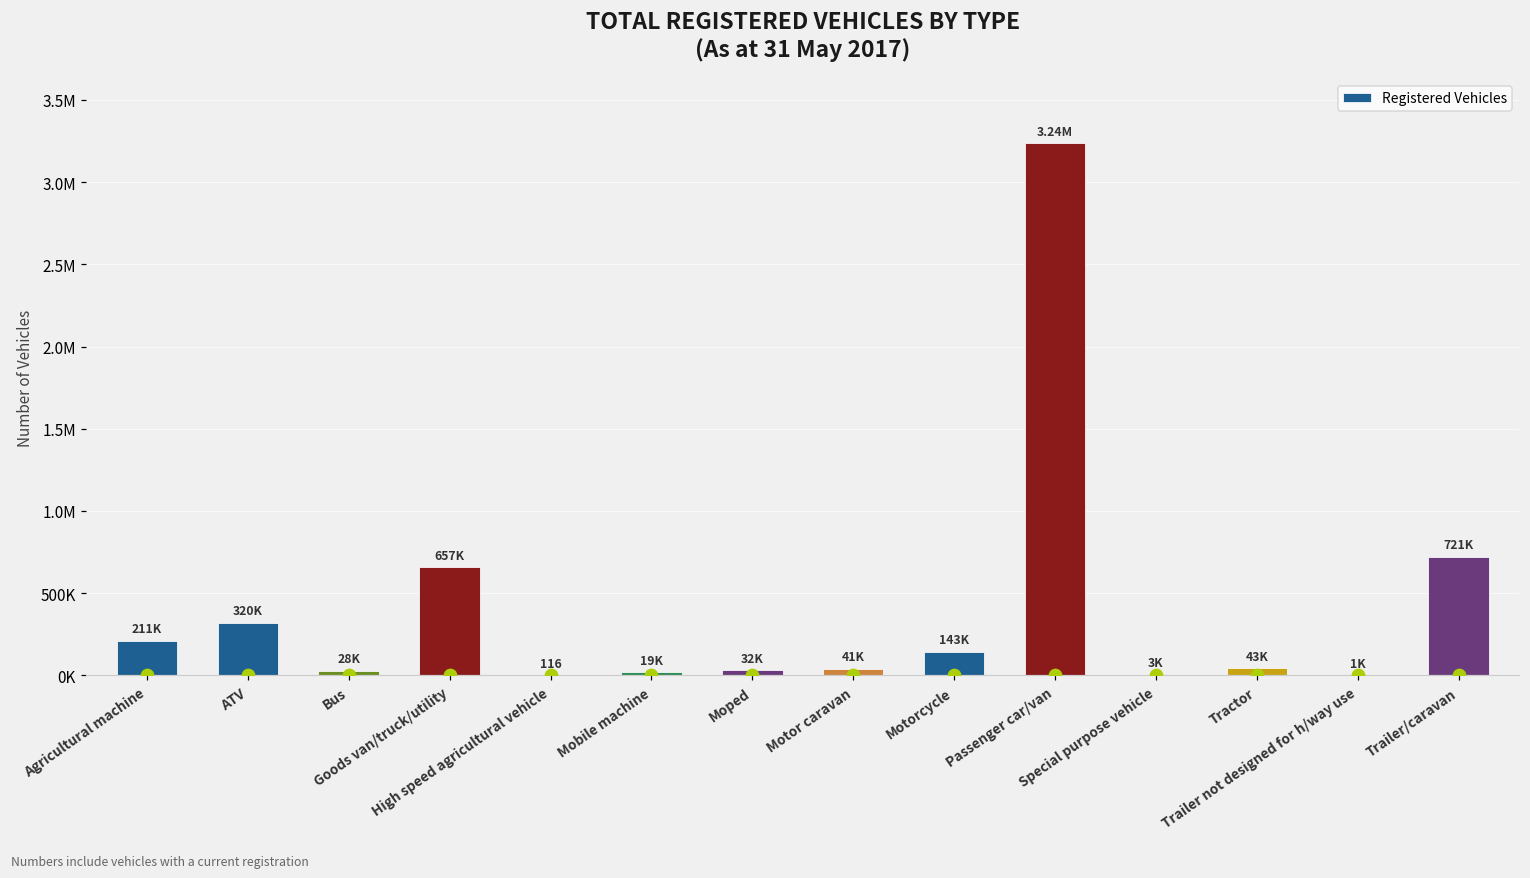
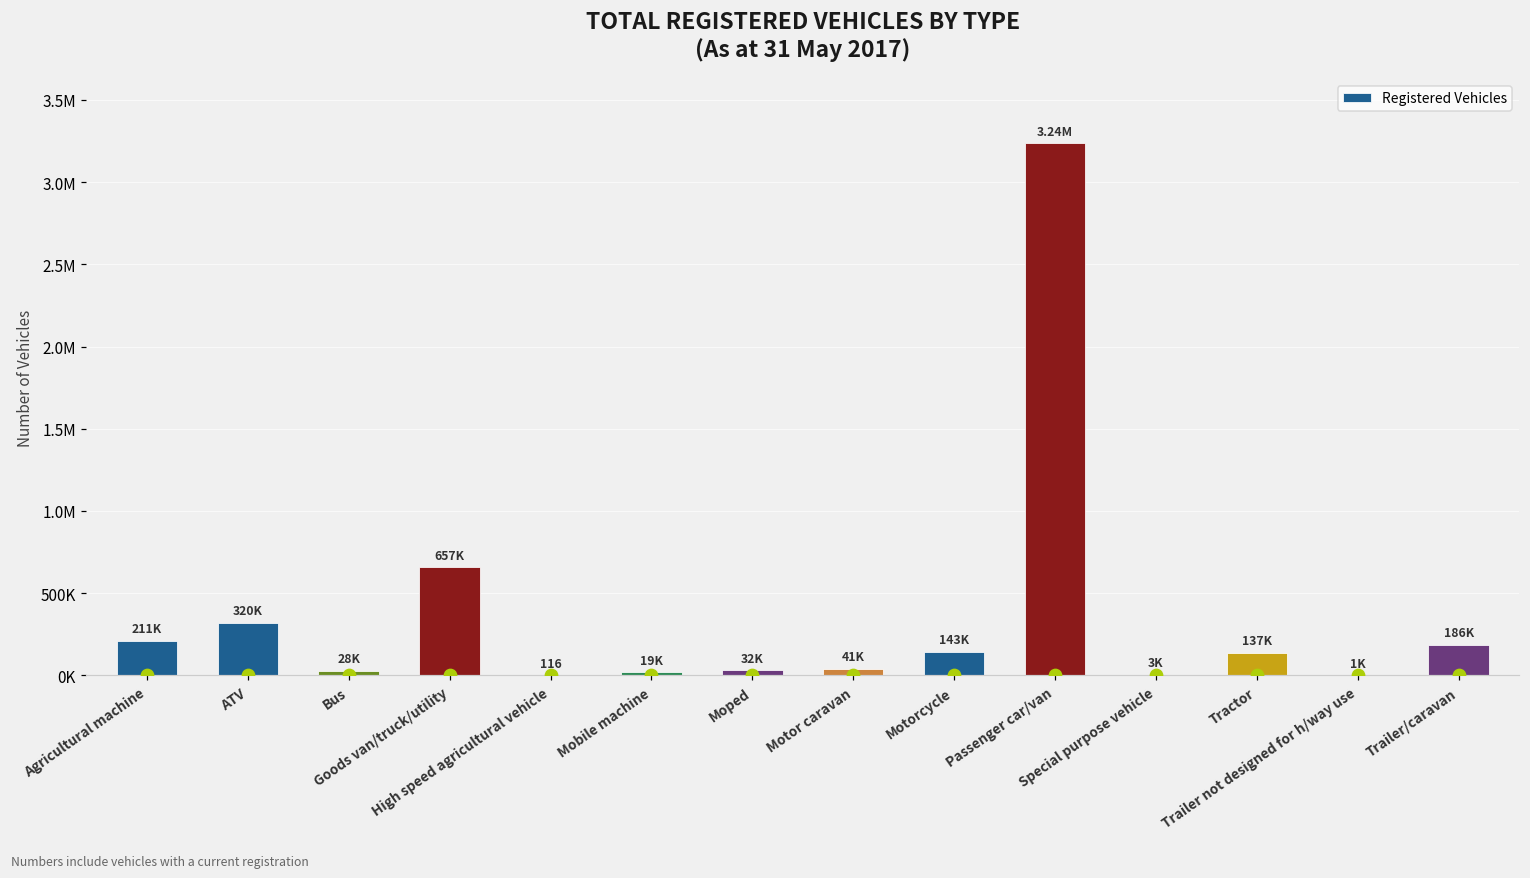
Registered Vehicles, Tractor: 43K -> 137K
Registered Vehicles, Trailer/caravan: 721K -> 186K
